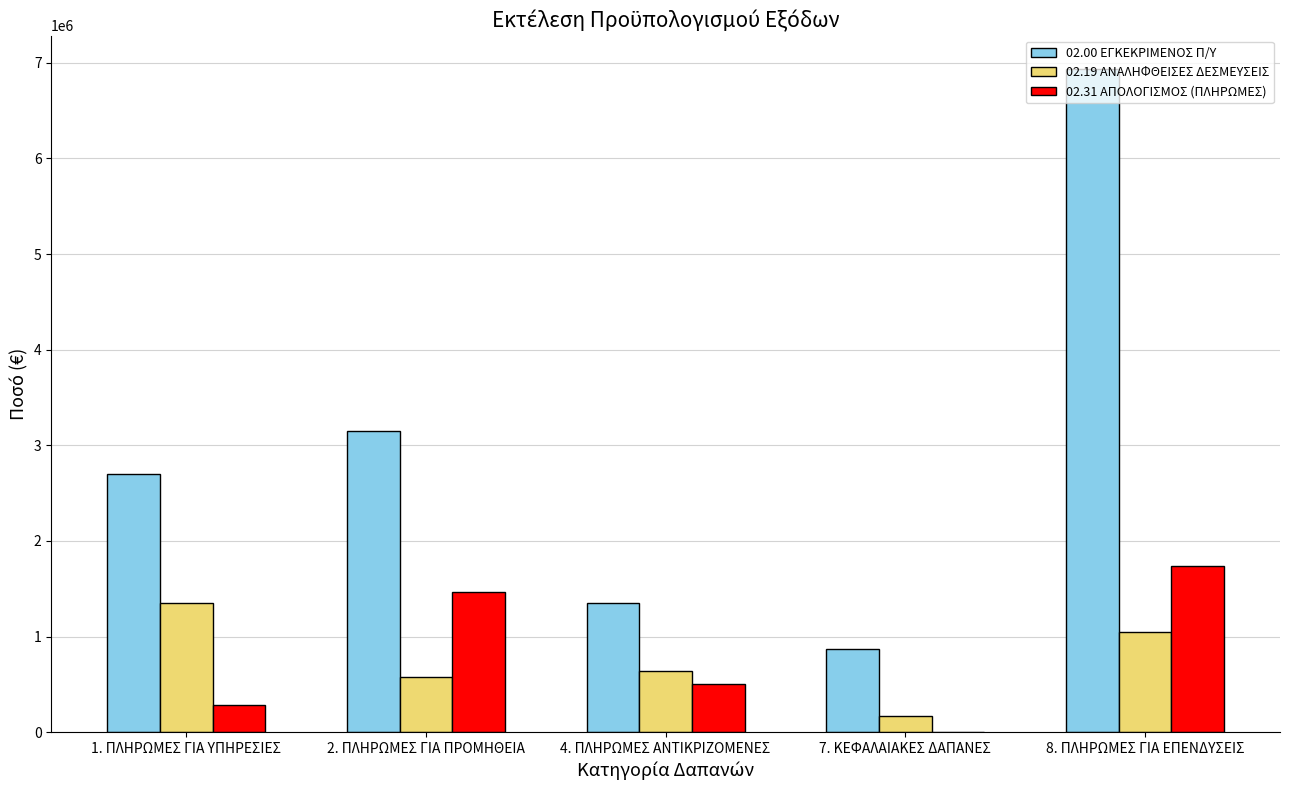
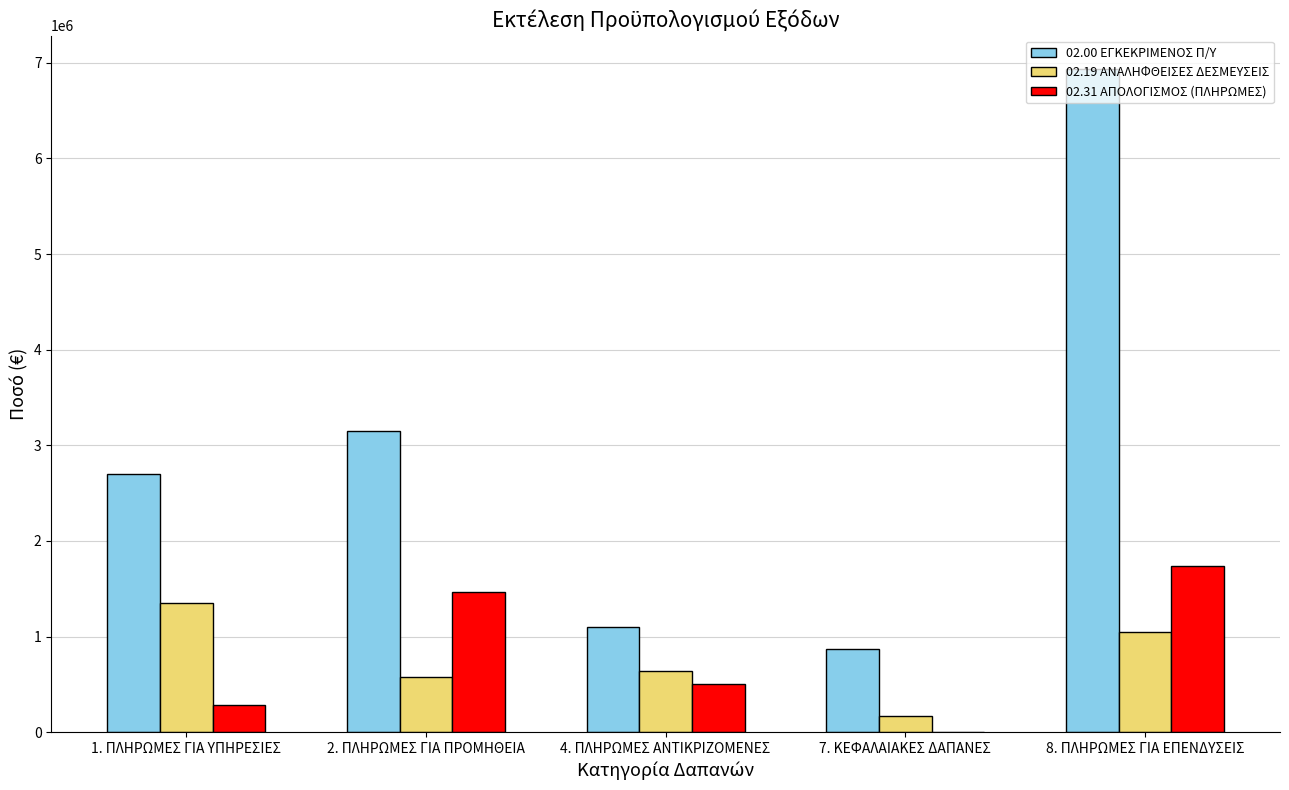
02.00 ΕΓΚΕΚΡΙΜΕΝΟΣ Π/Υ, 4. ΠΛΗΡΩΜΕΣ ΑΝΤΙΚΡΙΖΟΜΕΝΕΣ: 1300000 -> 1100000
